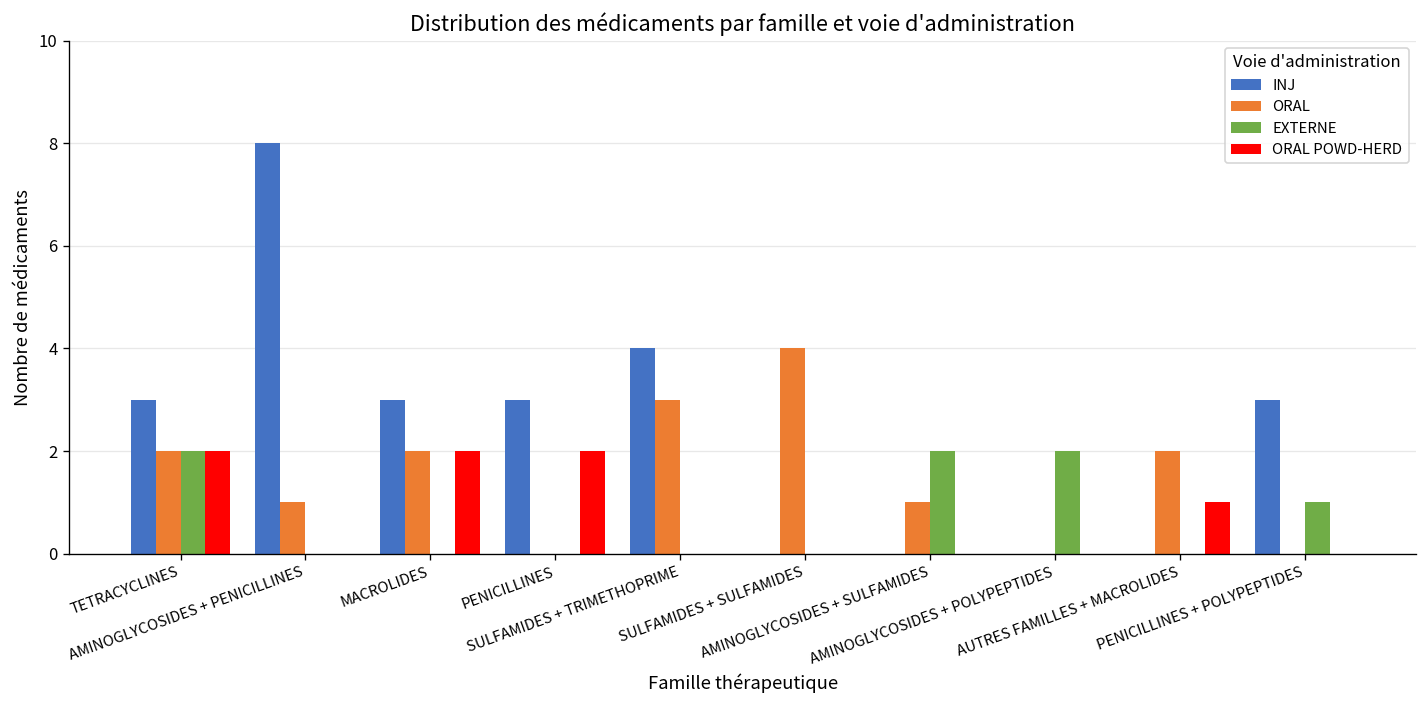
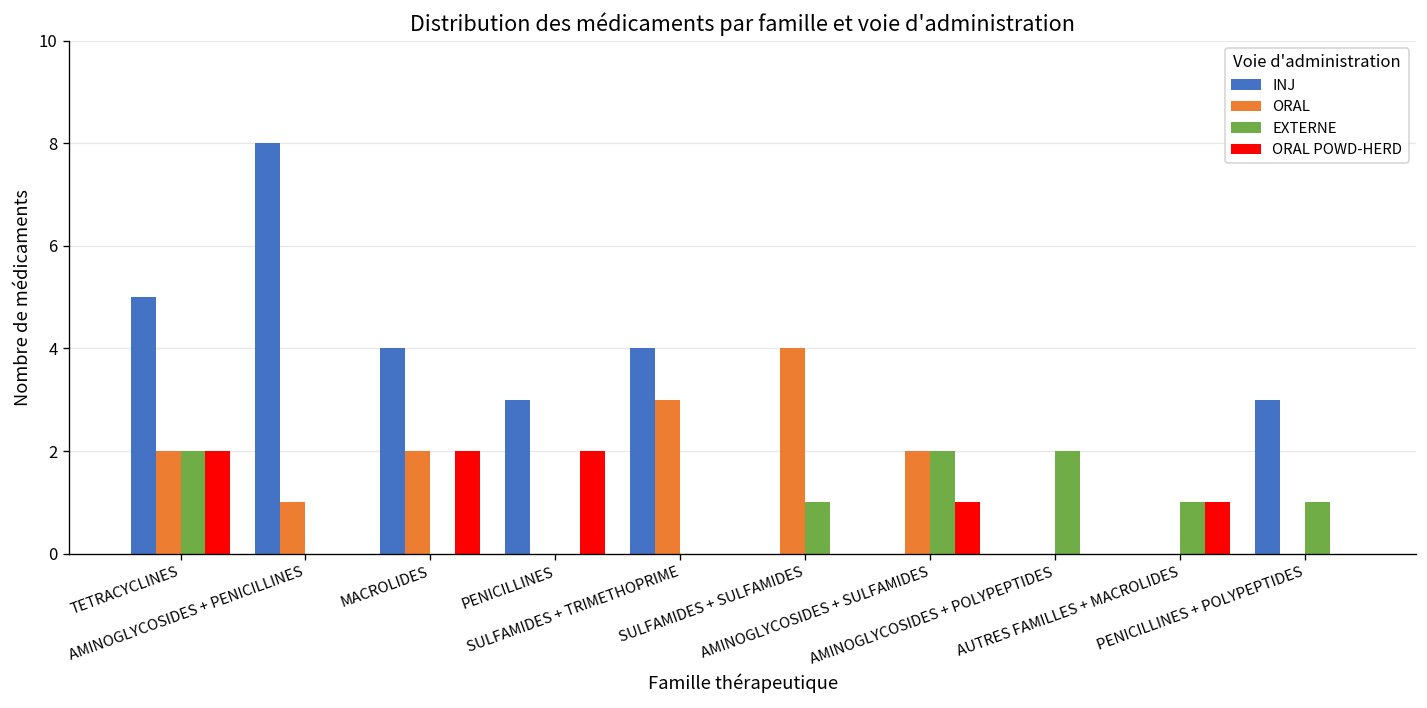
INJ, TETRACYCLINES: 3 -> 5
INJ, MACROLIDES: 3 -> 4
EXTERNE, SULFAMIDES + SULFAMIDES: 0 -> 1
ORAL, AMINOGLYCOSIDES + SULFAMIDES: 1 -> 2
ORAL POWD-HERD, AMINOGLYCOSIDES + SULFAMIDES: 0 -> 1
ORAL, AUTRES FAMILLES + MACROLIDES: 2 -> 0
EXTERNE, AUTRES FAMILLES + MACROLIDES: 0 -> 1
